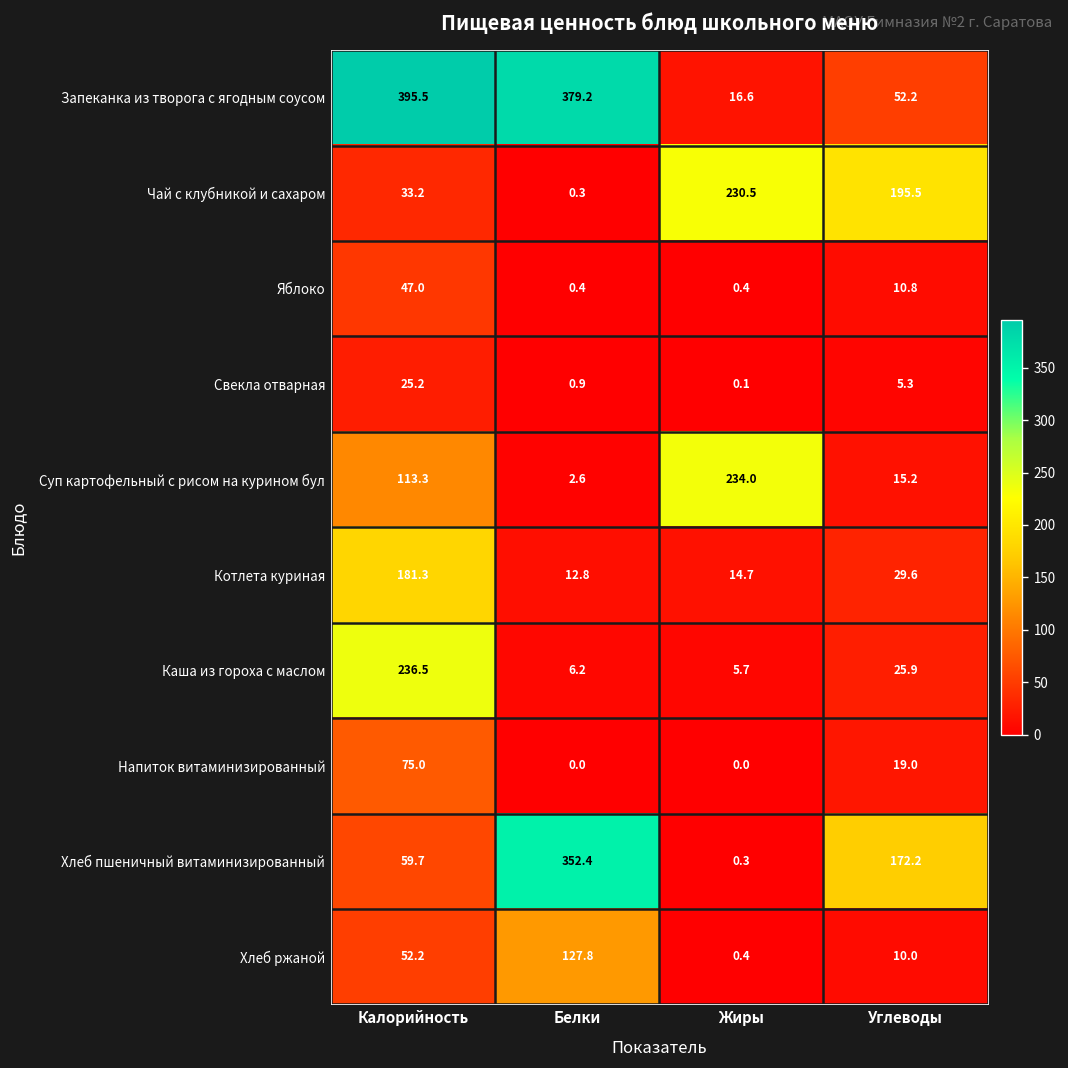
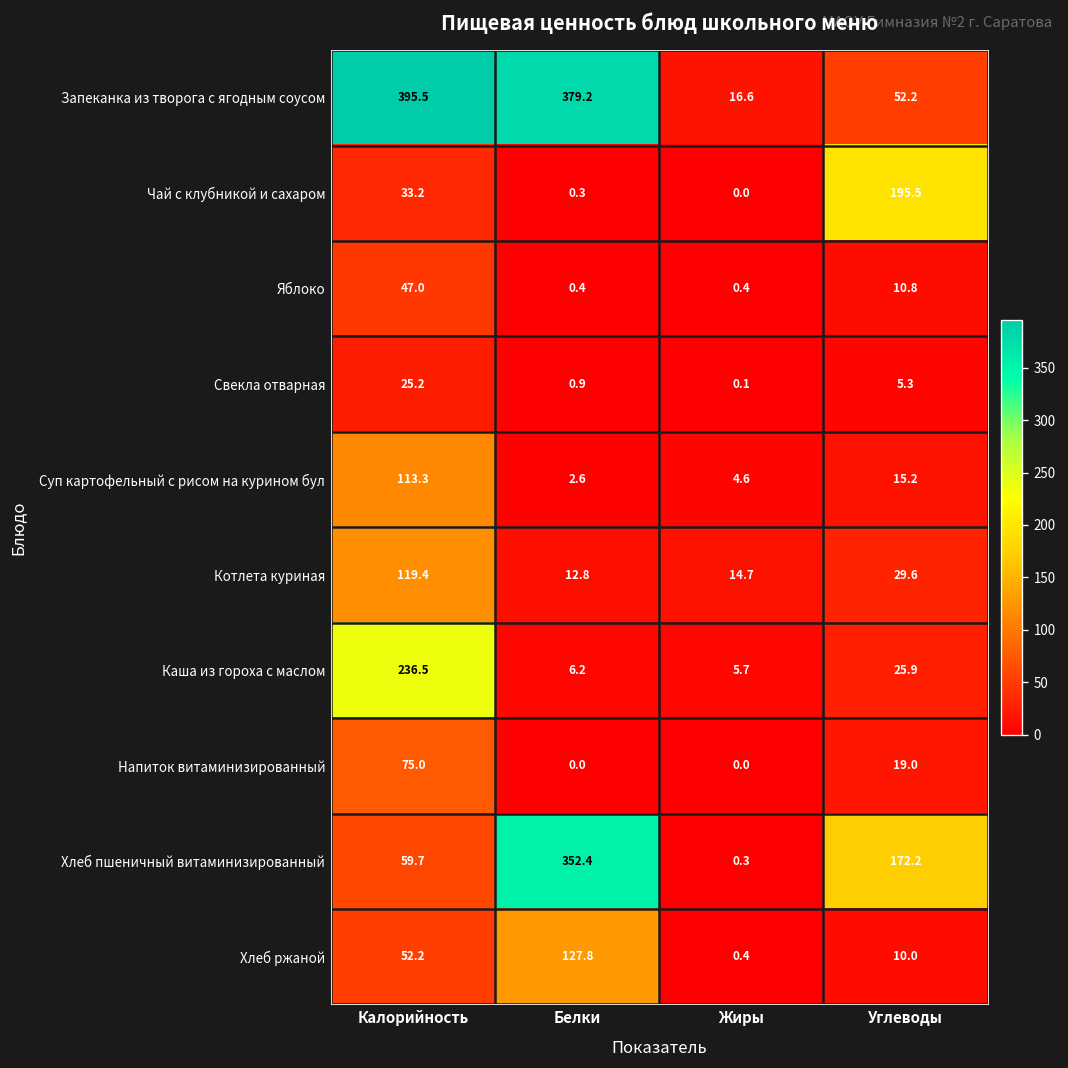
Чай с клубникой и сахаром, Жиры: 230.5 -> 0.0
Суп картофельный с рисом на курином бул, Жиры: 234.0 -> 4.6
Котлета куриная, Калорийность: 181.3 -> 119.4
